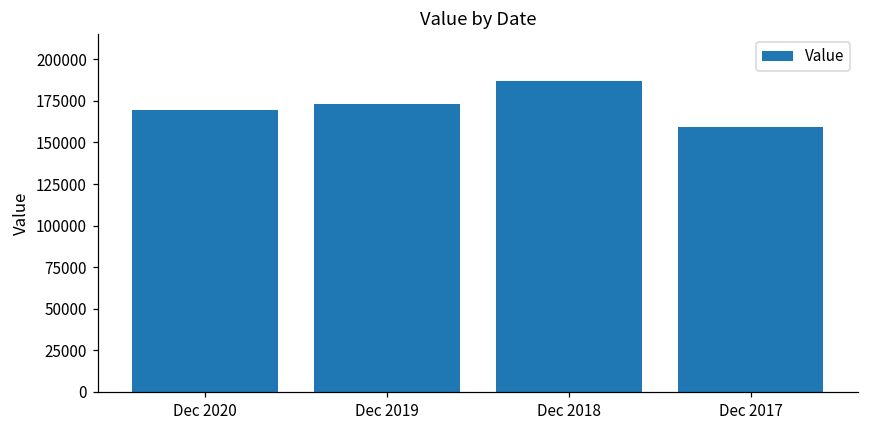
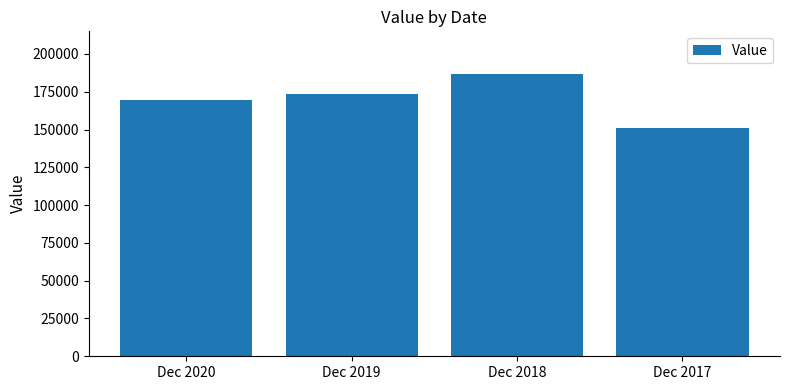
Dec 2017: 159000 -> 151000
